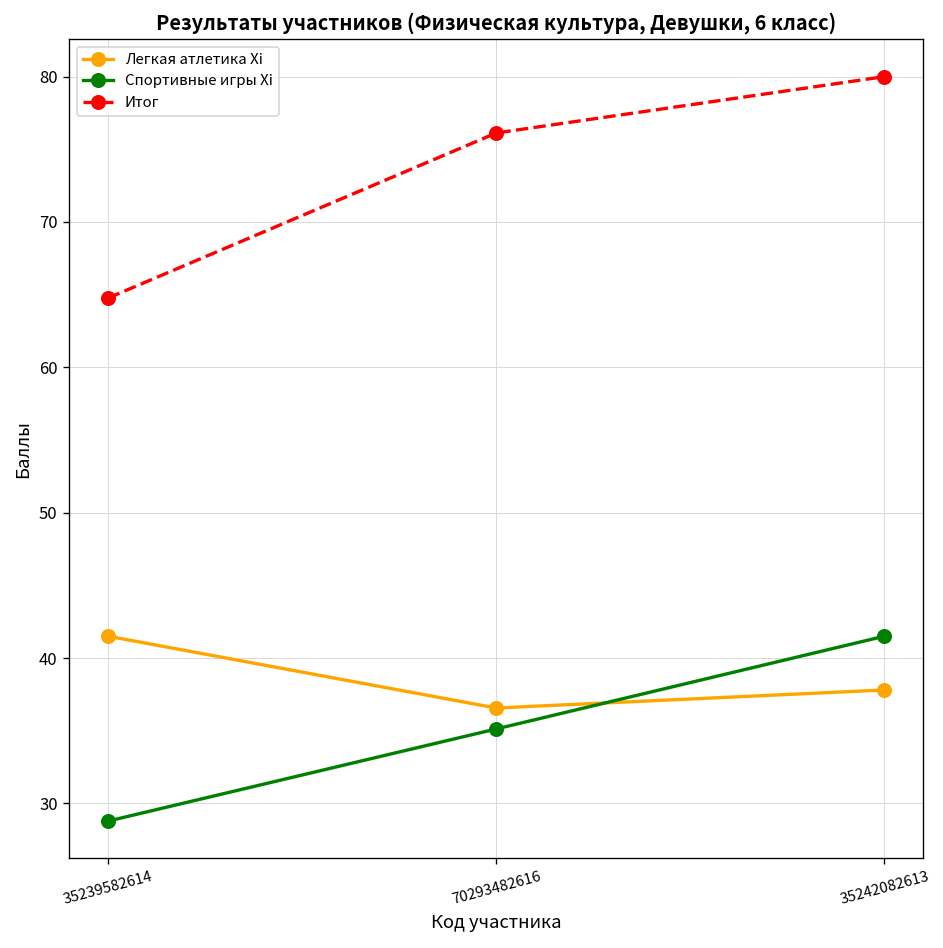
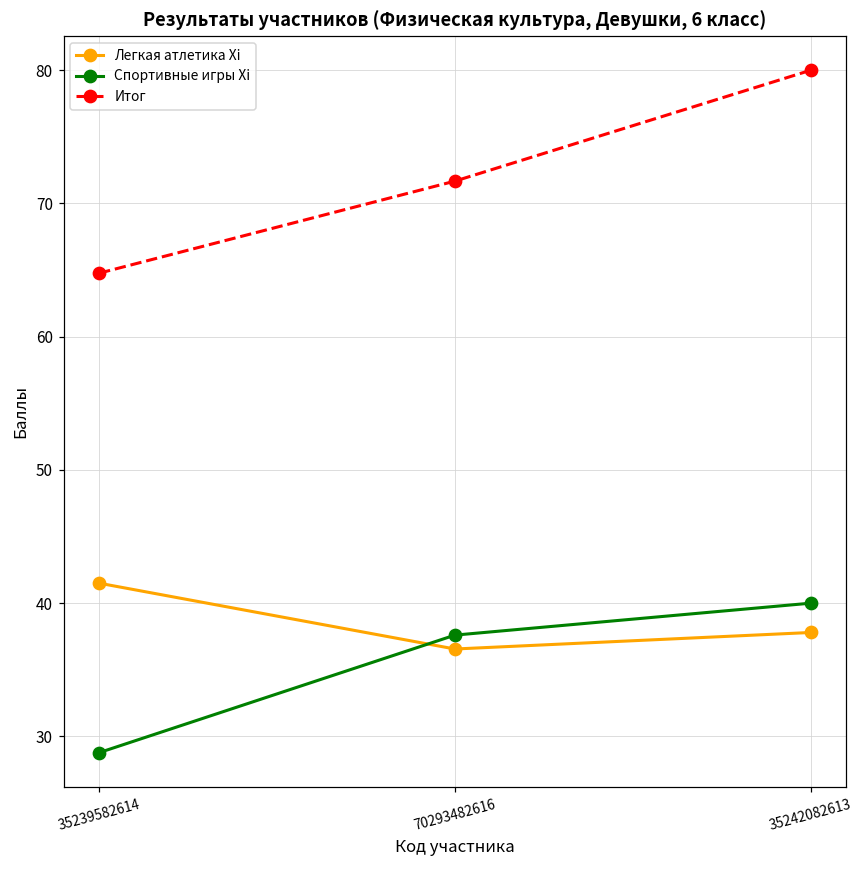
Спортивные игры Xi, 70293482616: 35.1 -> 37.6
Итог, 70293482616: 76.1 -> 71.7
Спортивные игры Xi, 35242082613: 41.5 -> 40.0
